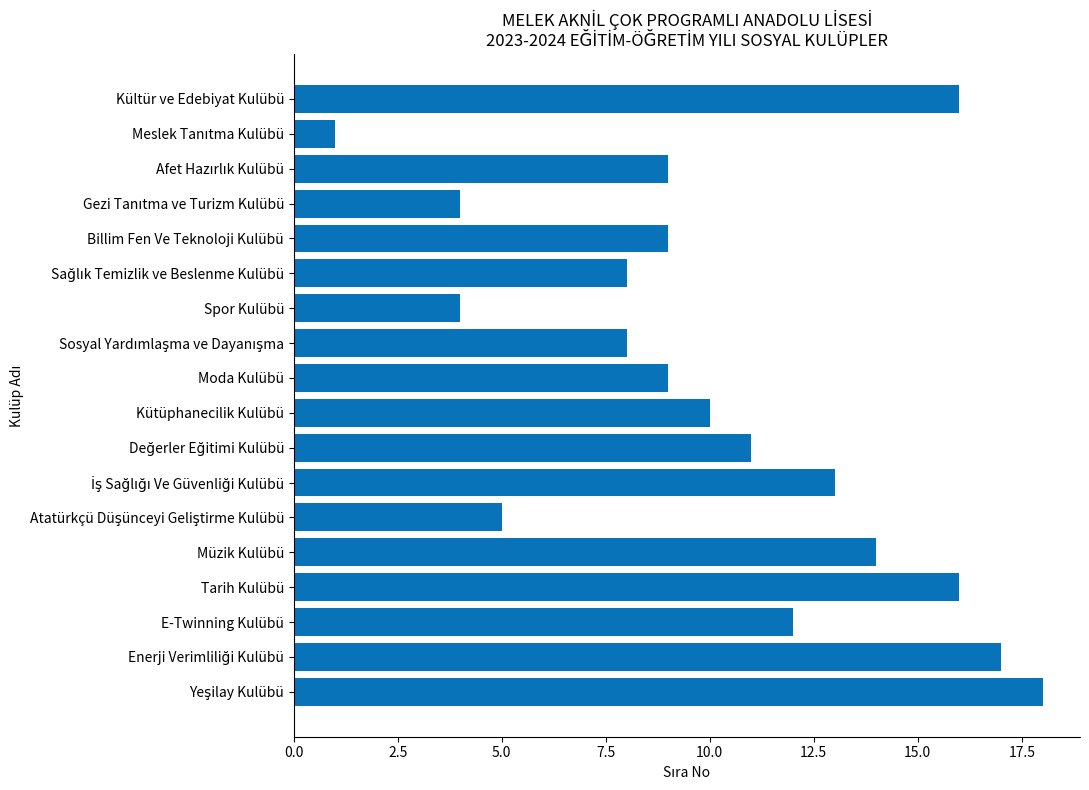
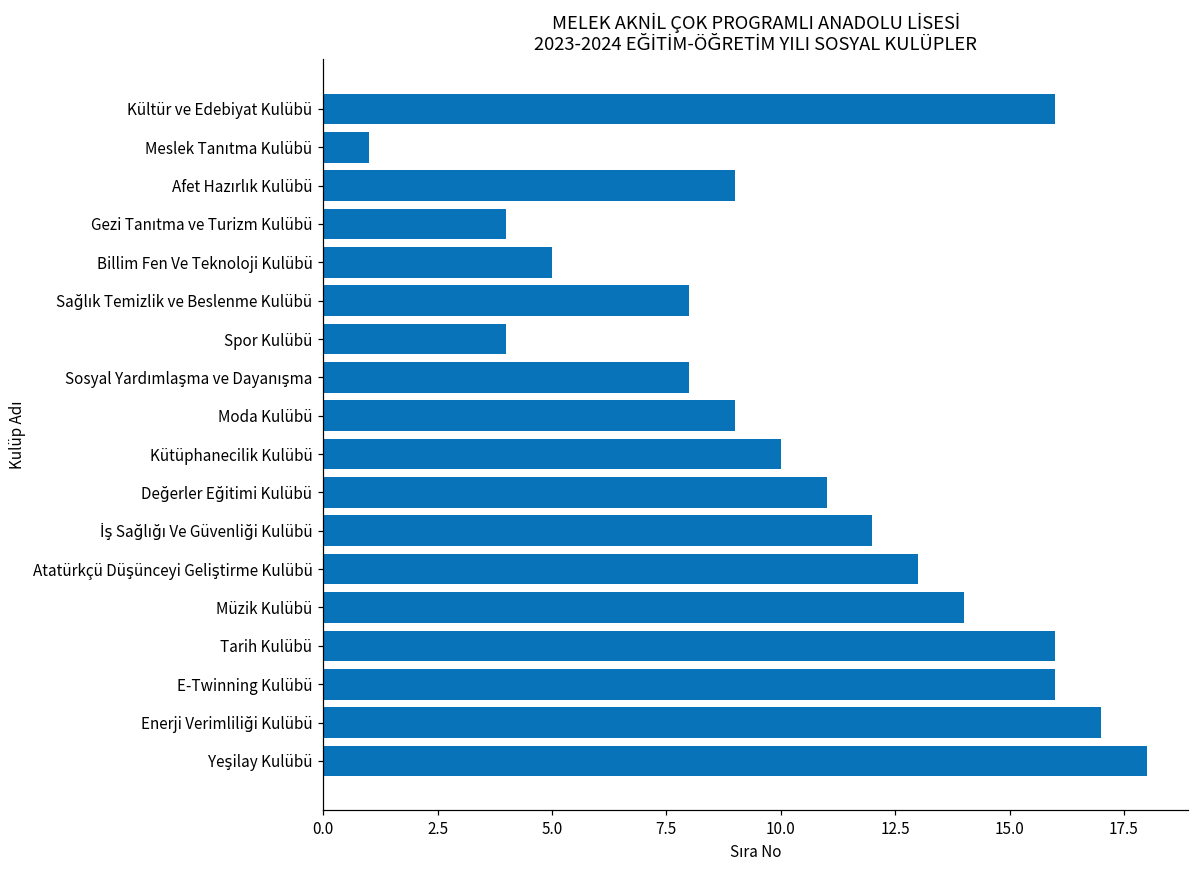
Billim Fen Ve Teknoloji Kulübü: 9 -> 5
İş Sağlığı Ve Güvenliği Kulübü: 13 -> 12
Atatürkçü Düşünceyi Geliştirme Kulübü: 5 -> 13
E-Twinning Kulübü: 12 -> 16
